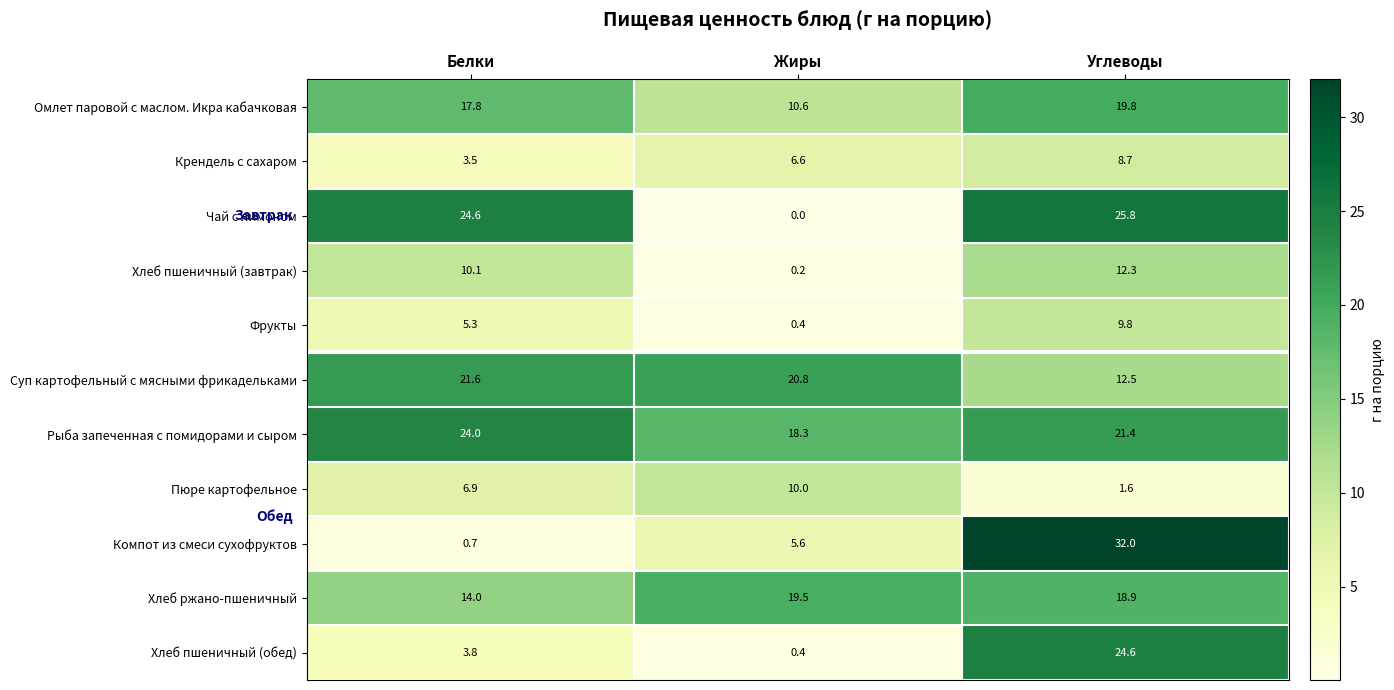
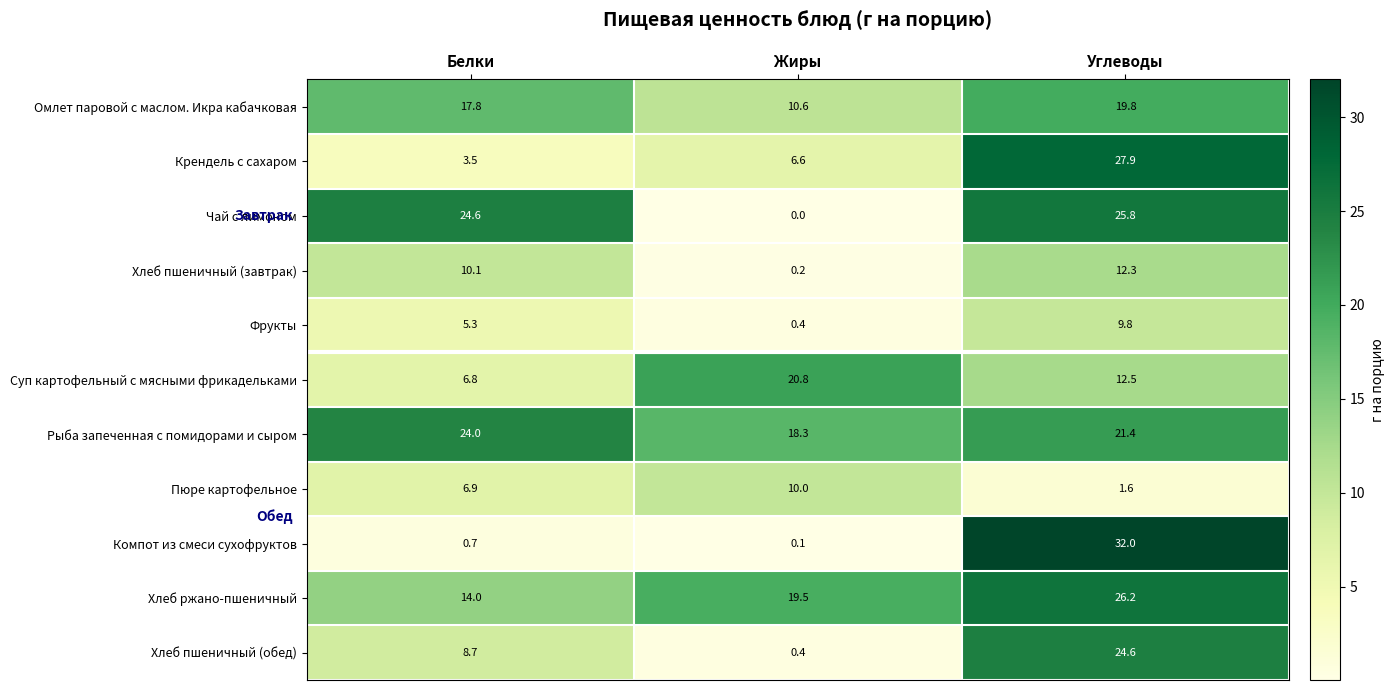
Крендель с сахаром, Углеводы: 8.7 -> 27.9
Суп картофельный с мясными фрикадельками, Белки: 21.6 -> 6.8
Компот из смеси сухофруктов, Жиры: 5.6 -> 0.1
Хлеб ржано-пшеничный, Углеводы: 18.9 -> 26.2
Хлеб пшеничный (обед), Белки: 3.8 -> 8.7
